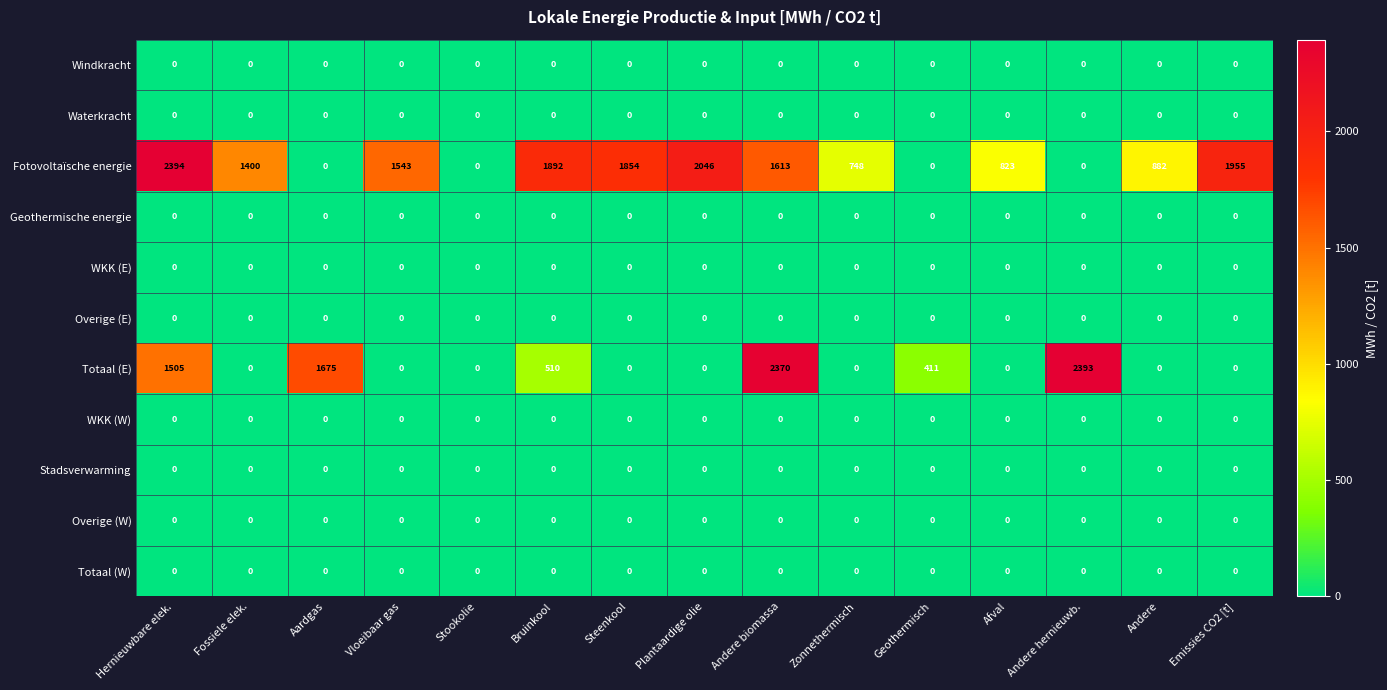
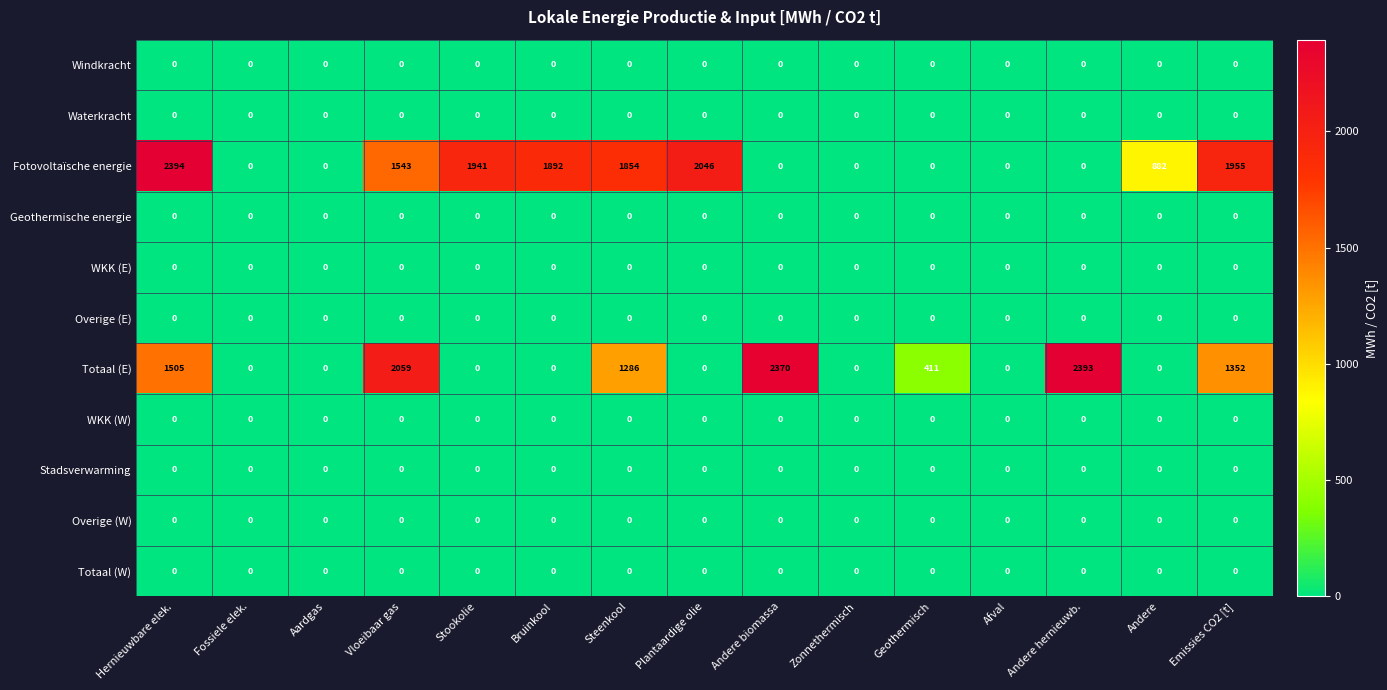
Fotovoltaïsche energie, Fossiele elek.: 1400 -> 0
Fotovoltaïsche energie, Stookolie: 0 -> 1941
Fotovoltaïsche energie, Andere biomassa: 1613 -> 0
Fotovoltaïsche energie, Zonnethermisch: 748 -> 0
Fotovoltaïsche energie, Afval: 823 -> 0
Totaal (E), Aardgas: 1675 -> 0
Totaal (E), Vloeibaar gas: 0 -> 2059
Totaal (E), Bruinkool: 510 -> 0
Totaal (E), Steenkool: 0 -> 1286
Totaal (E), Emissies CO2 [t]: 0 -> 1352
